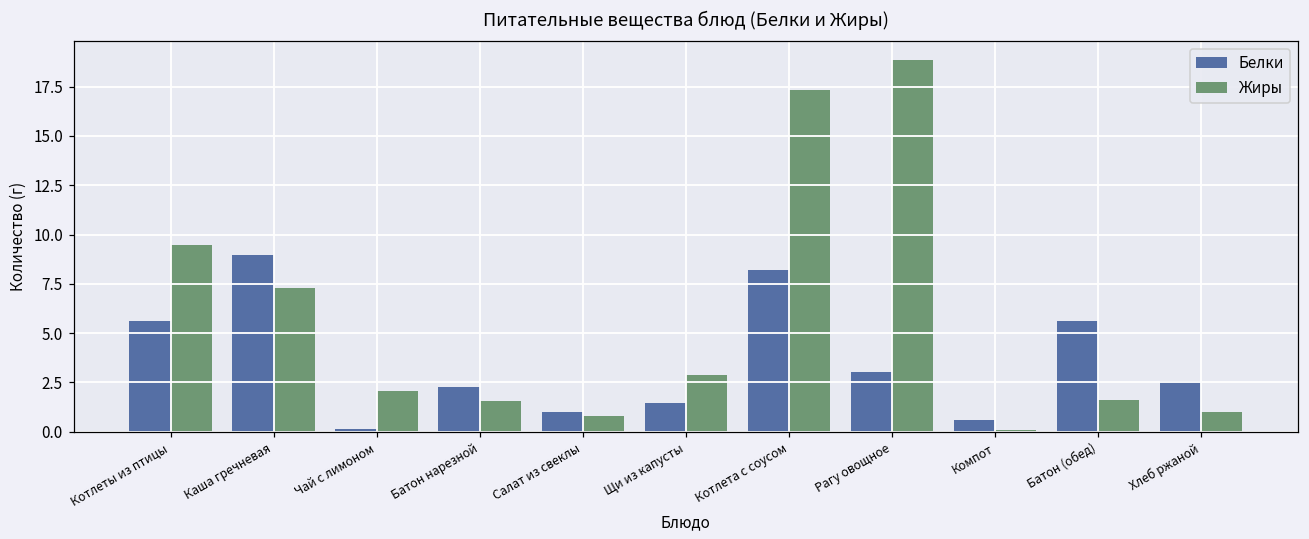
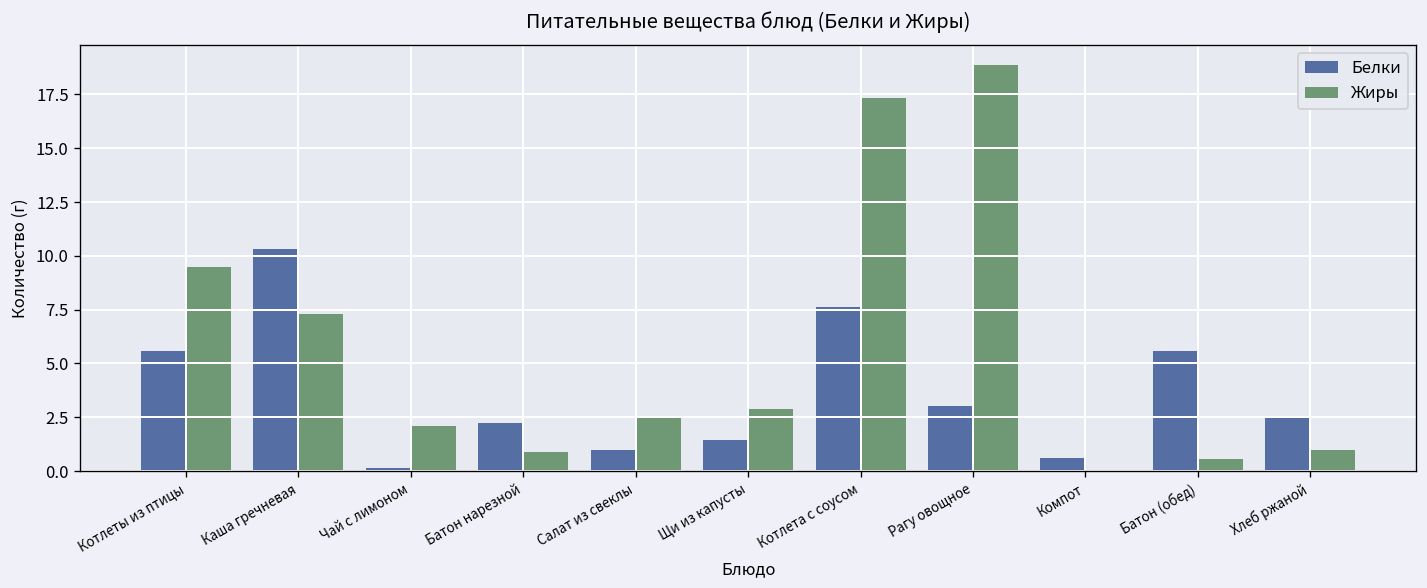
Белки, Каша гречневая: 9.0 -> 10.3
Жиры, Батон нарезной: 1.6 -> 0.9
Жиры, Салат из свеклы: 0.8 -> 2.5
Белки, Котлета с соусом: 8.2 -> 7.6
Жиры, Батон (обед): 1.6 -> 0.6
